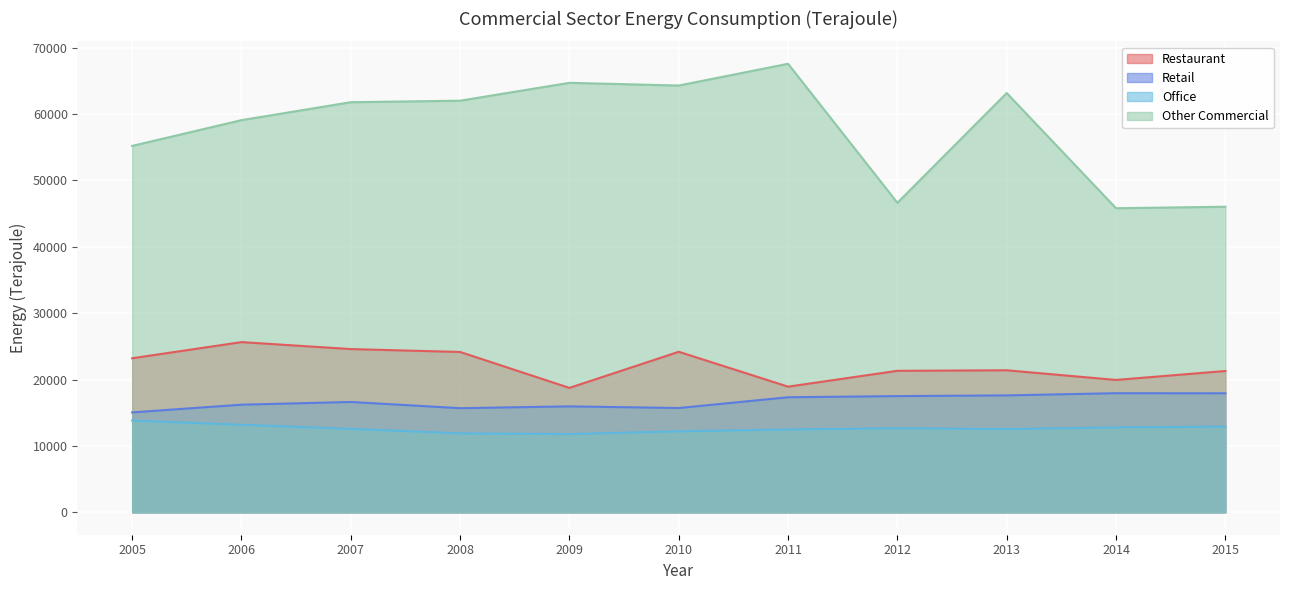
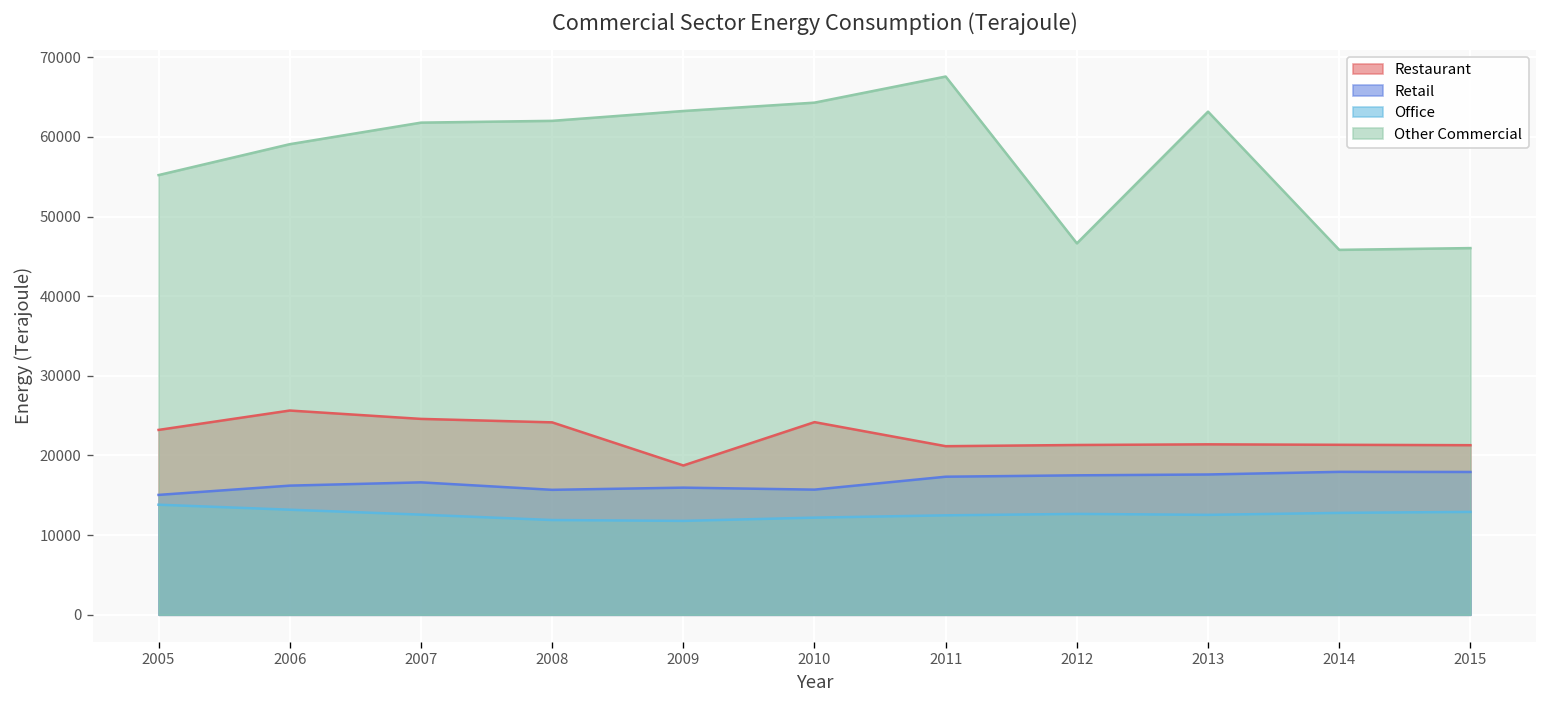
Other Commercial, 2009: 65000 -> 63000
Restaurant, 2011: 19000 -> 21000
Restaurant, 2014: 20000 -> 21000
